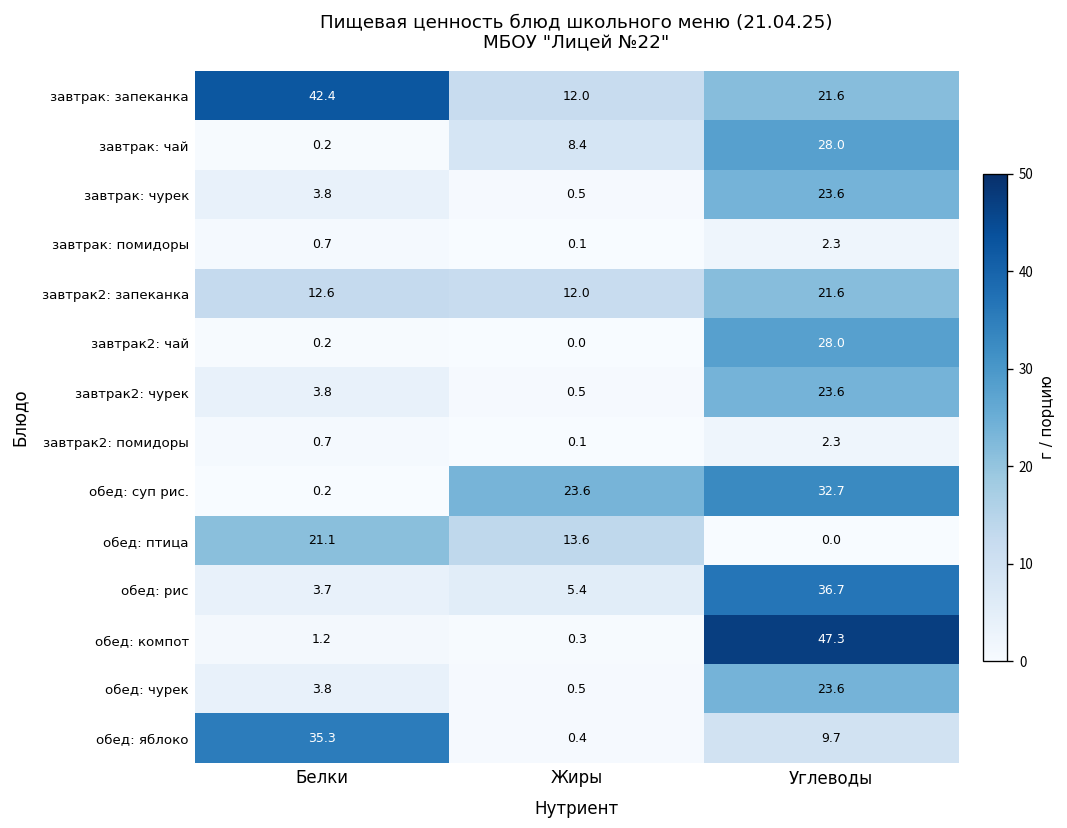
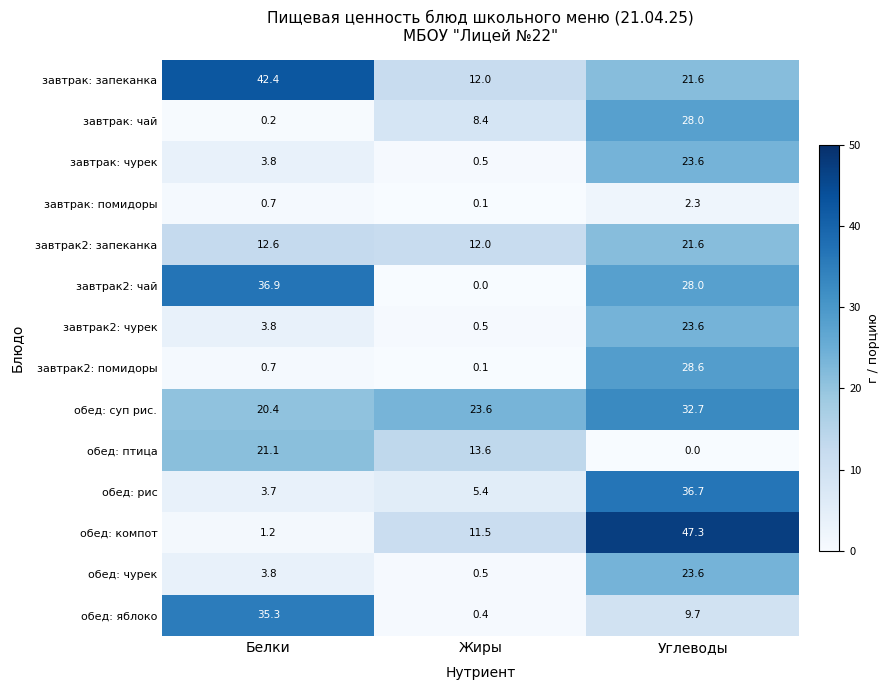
завтрак2: чай, Белки: 0.2 -> 36.9
завтрак2: помидоры, Углеводы: 2.3 -> 28.6
обед: суп рис., Белки: 0.2 -> 20.4
обед: компот, Жиры: 0.3 -> 11.5
